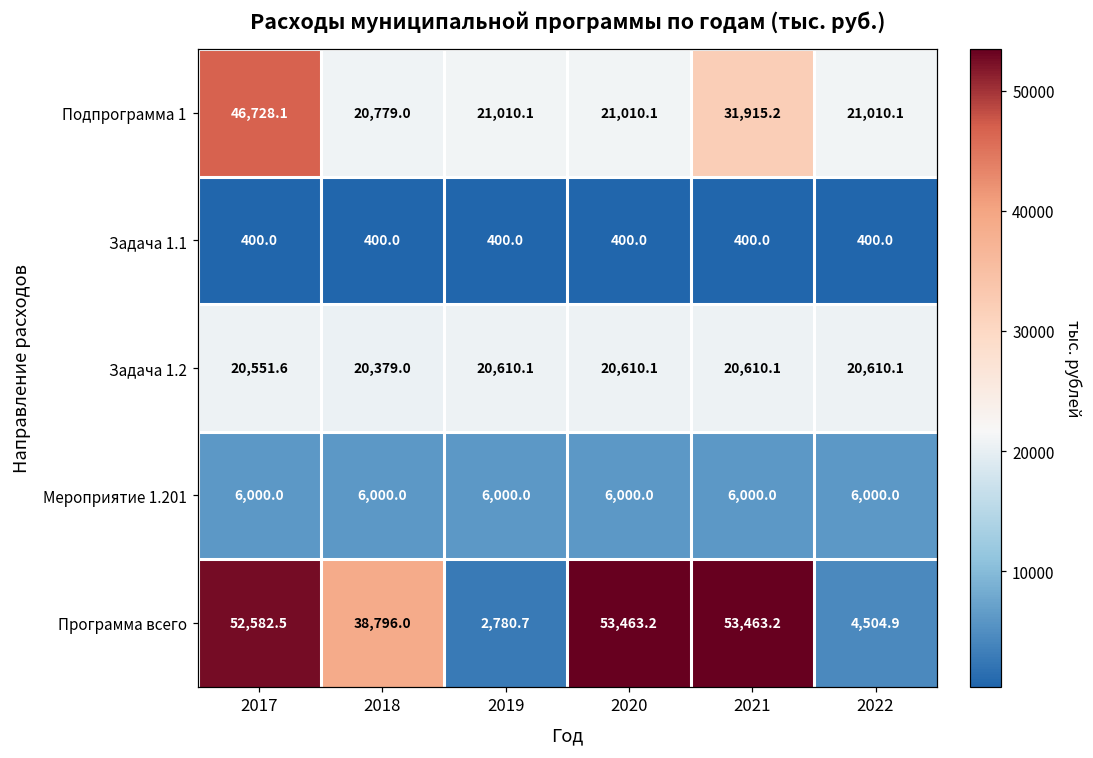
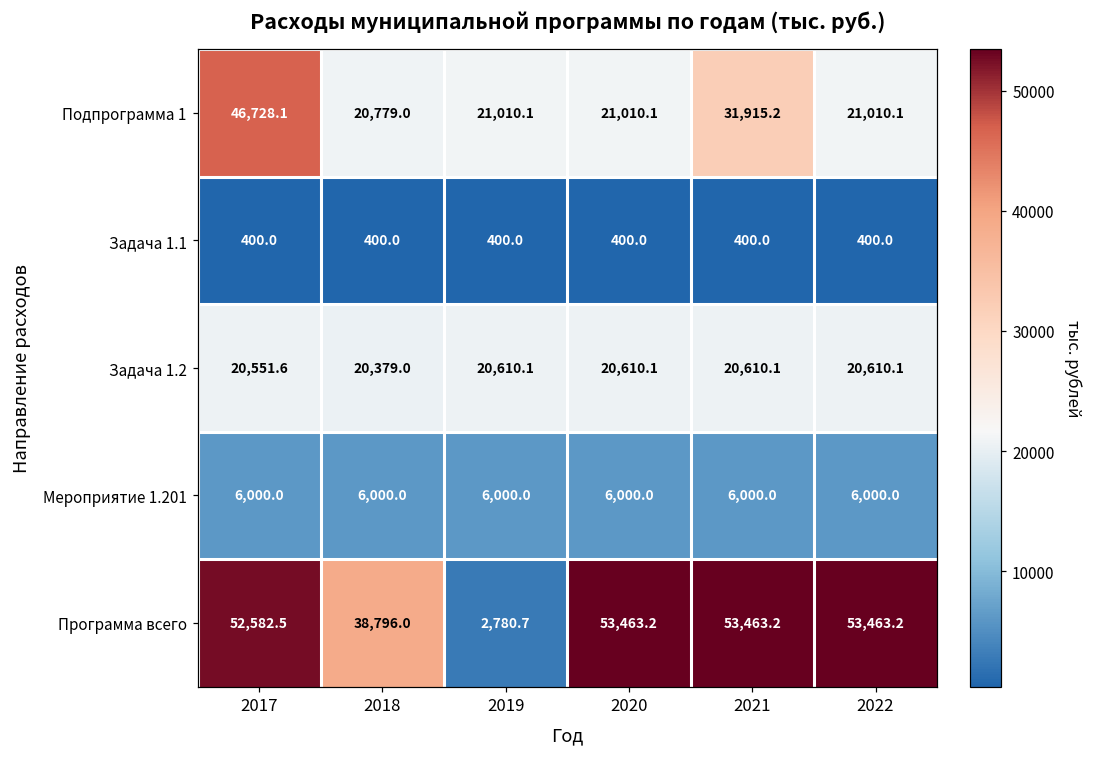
Программа всего, 2022: 4,504.9 -> 53,463.2
